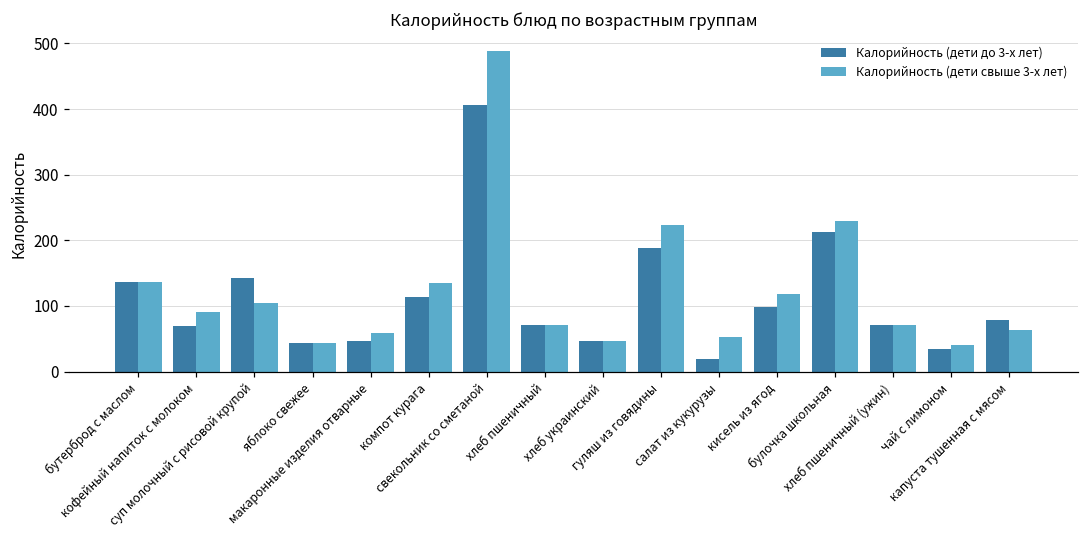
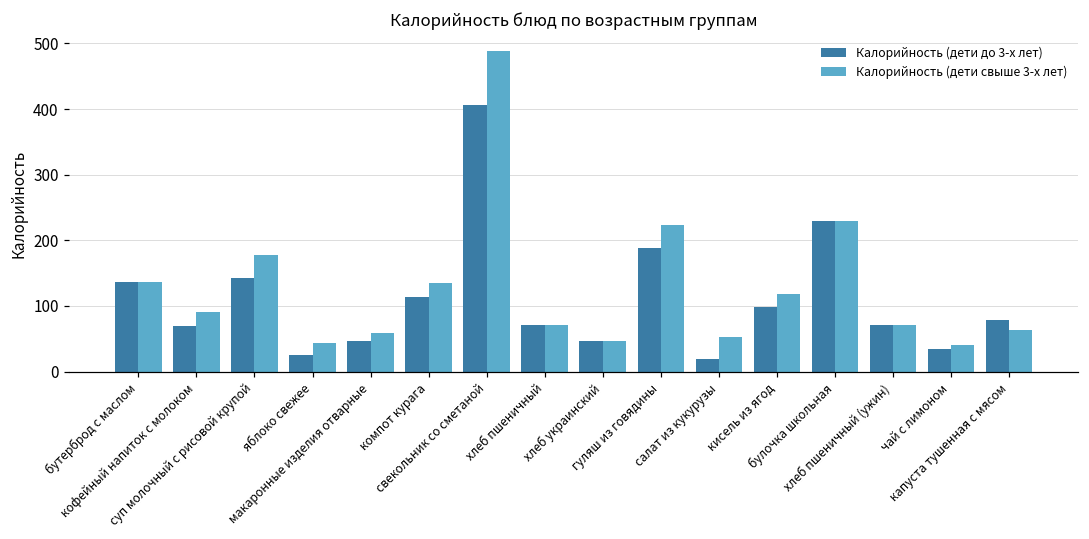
Калорийность (дети свыше 3-х лет), суп молочный с рисовой крупой: 110 -> 180
Калорийность (дети до 3-х лет), яблоко свежее: 40 -> 30
Калорийность (дети до 3-х лет), булочка школьная: 210 -> 230
